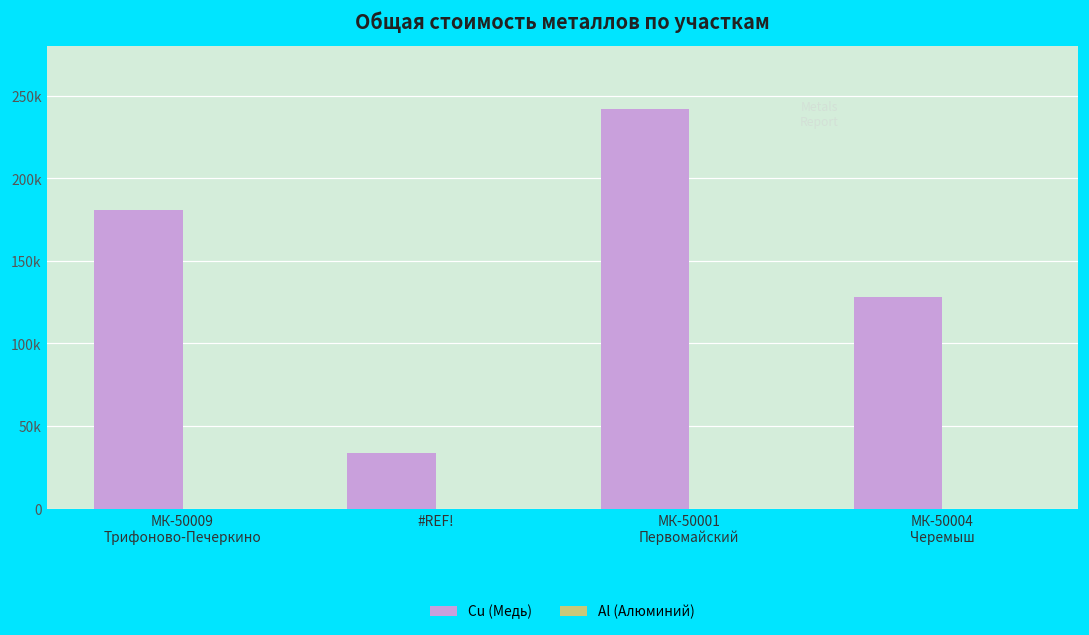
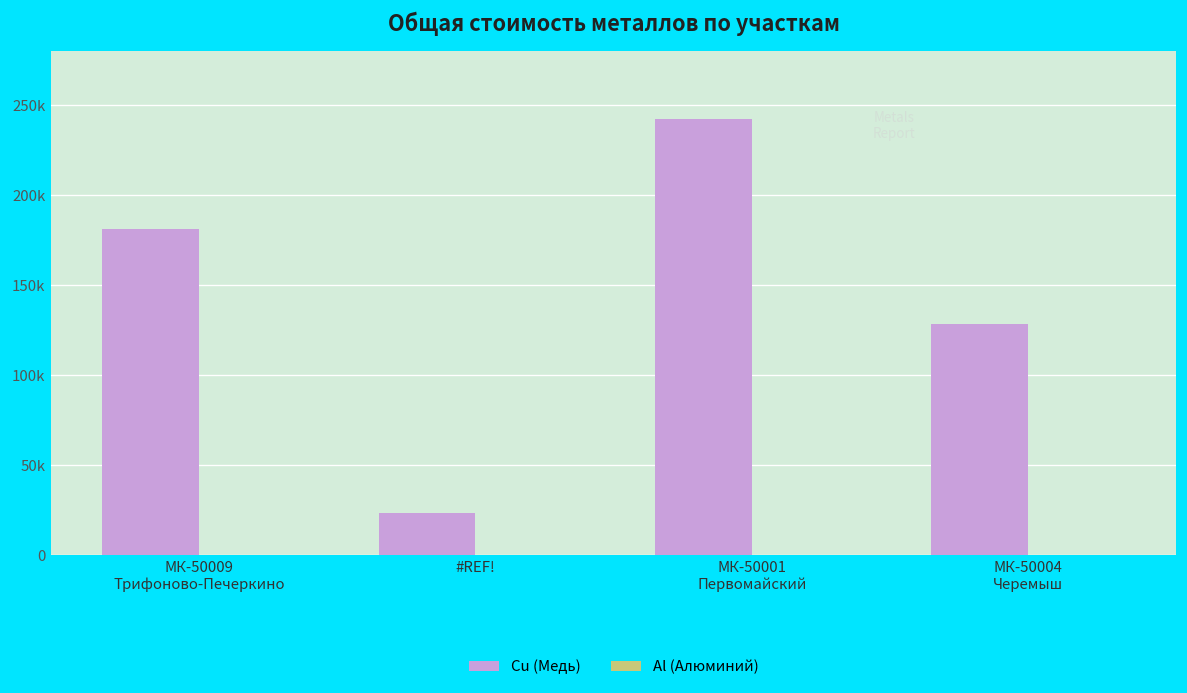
Cu (Медь), #REF!: 33000 -> 23000
